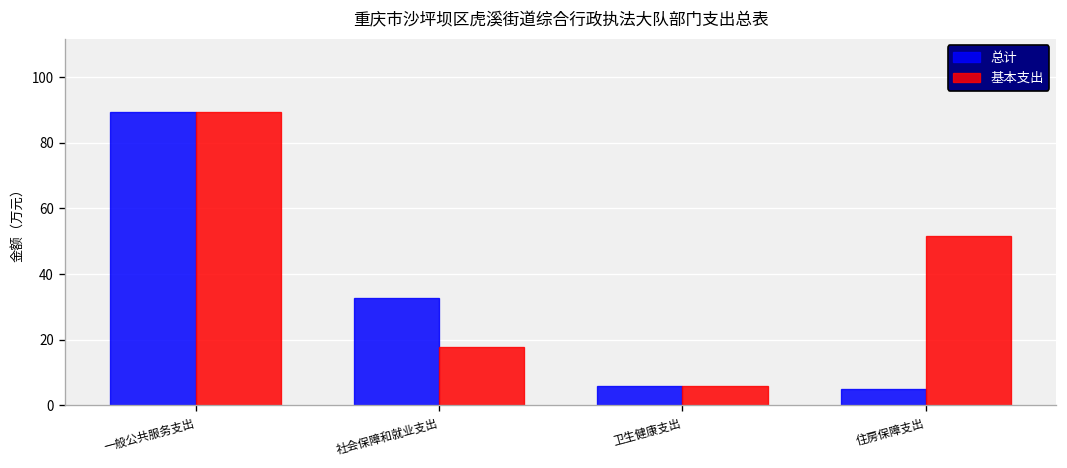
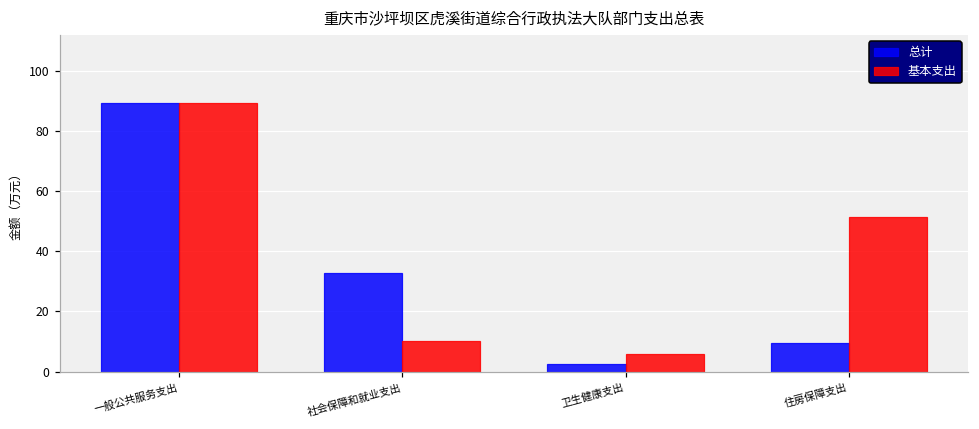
基本支出, 社会保障和就业支出: 18 -> 10
总计, 卫生健康支出: 6 -> 3
总计, 住房保障支出: 5 -> 9
